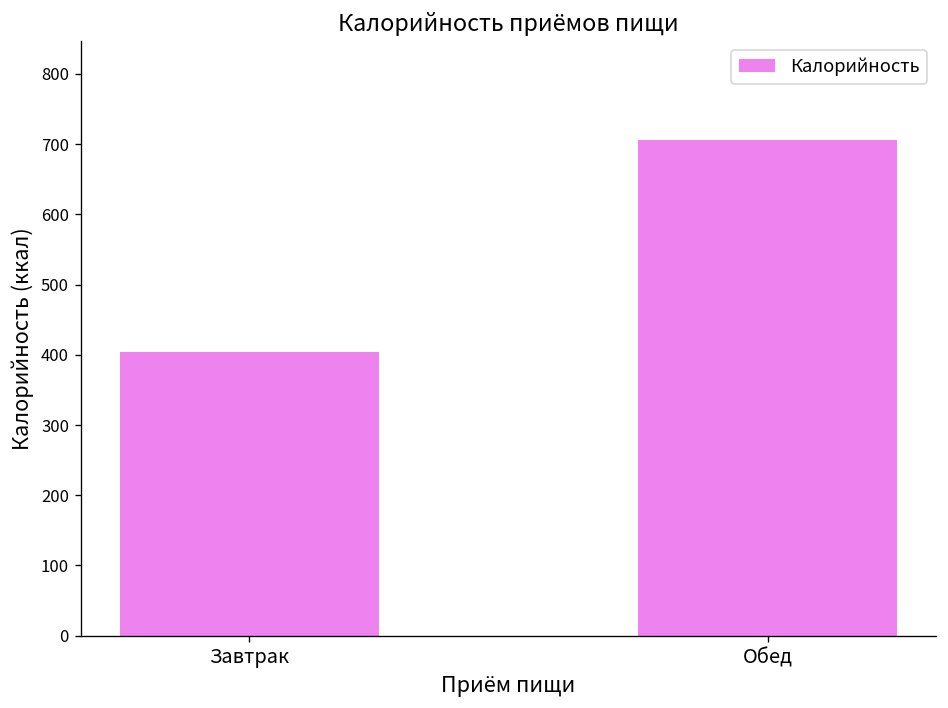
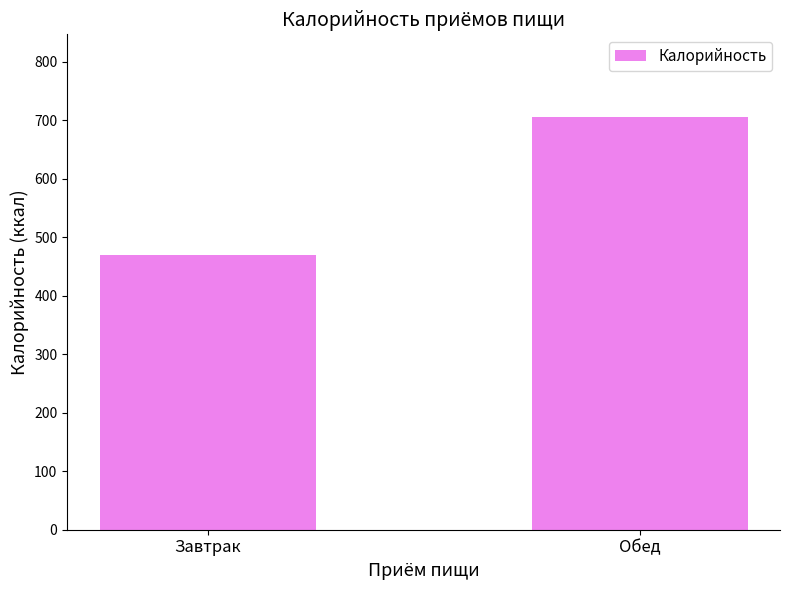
Завтрак: 400 -> 470
